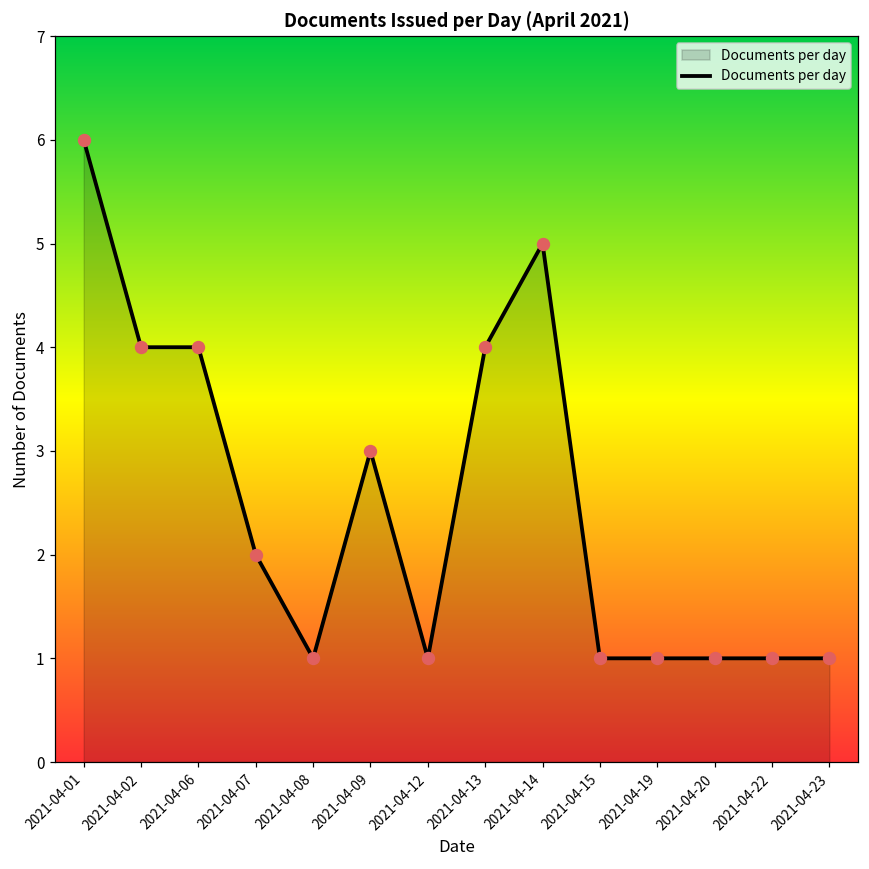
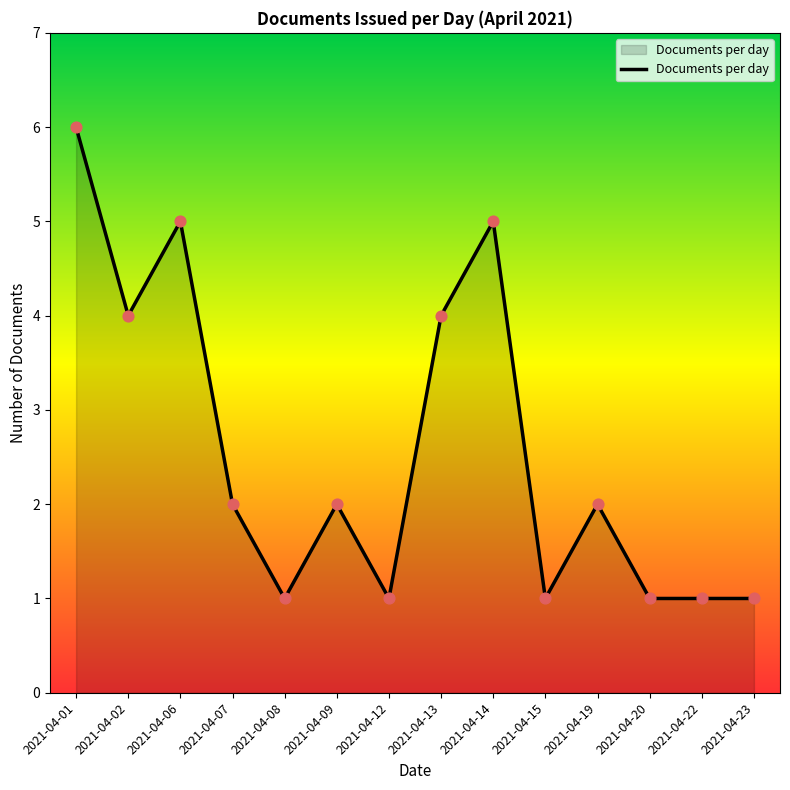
2021-04-06: 4 -> 5
2021-04-09: 3 -> 2
2021-04-19: 1 -> 2
